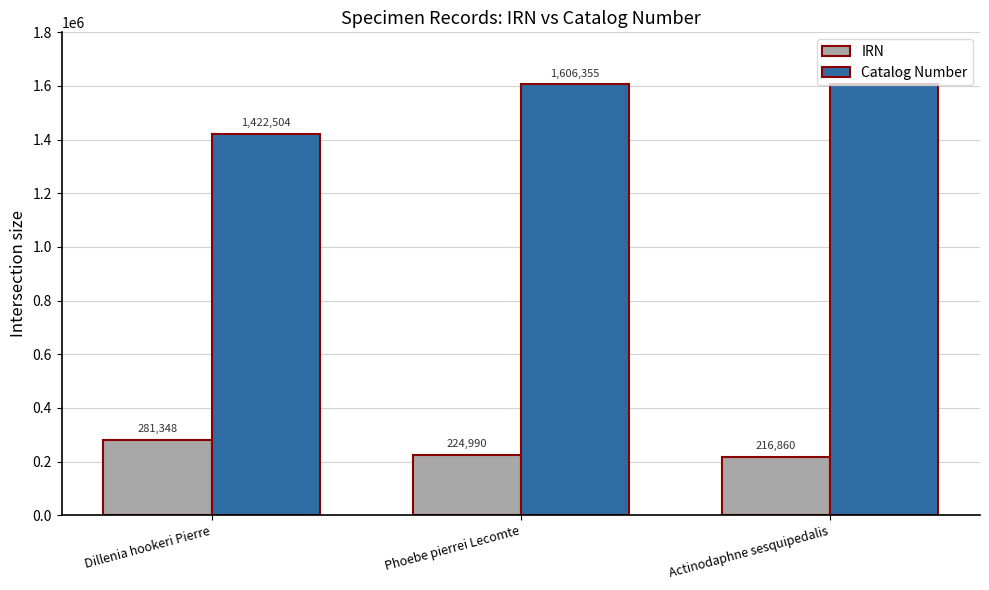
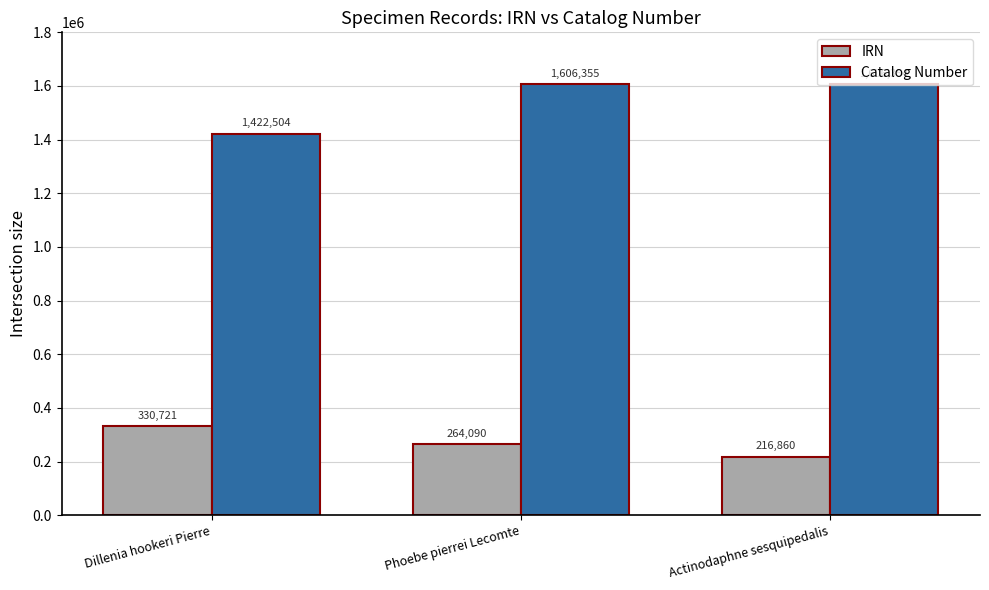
IRN, Dillenia hookeri Pierre: 281,348 -> 330,721
IRN, Phoebe pierrei Lecomte: 224,990 -> 264,090
